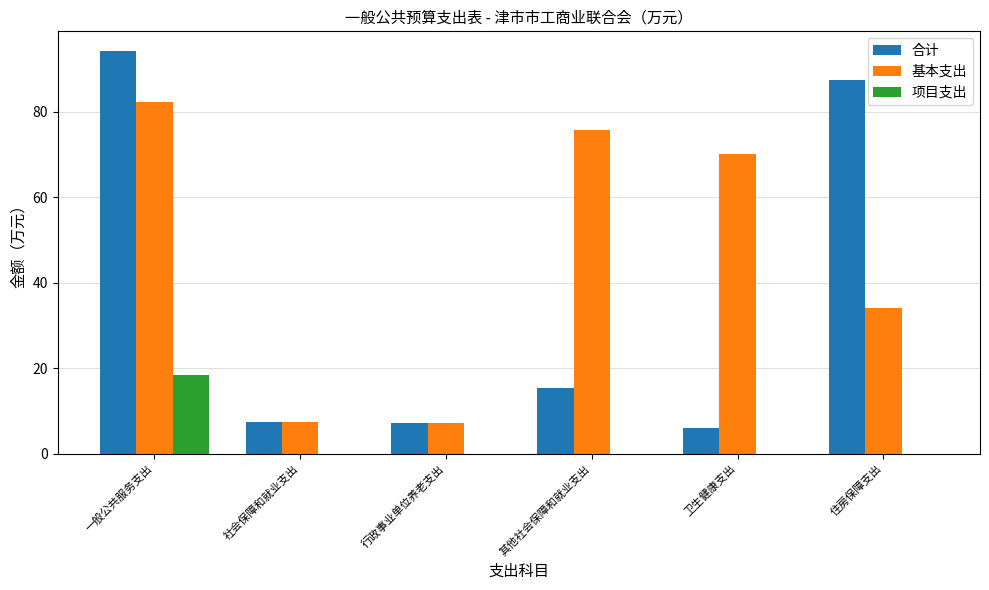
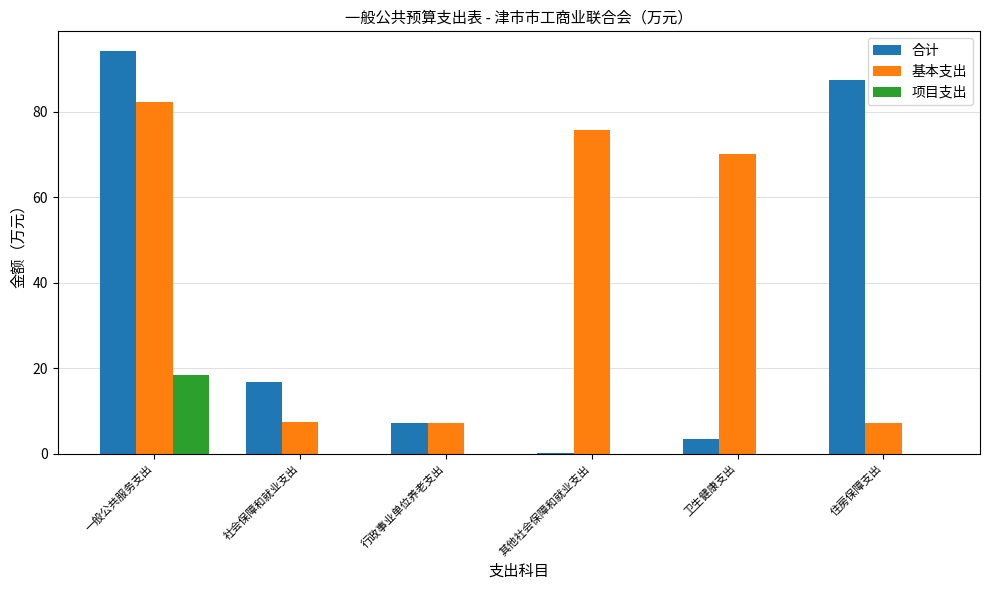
合计, 社会保障和就业支出: 7 -> 17
合计, 其他社会保障和就业支出: 15 -> 0
合计, 卫生健康支出: 6 -> 4
基本支出, 住房保障支出: 34 -> 7
